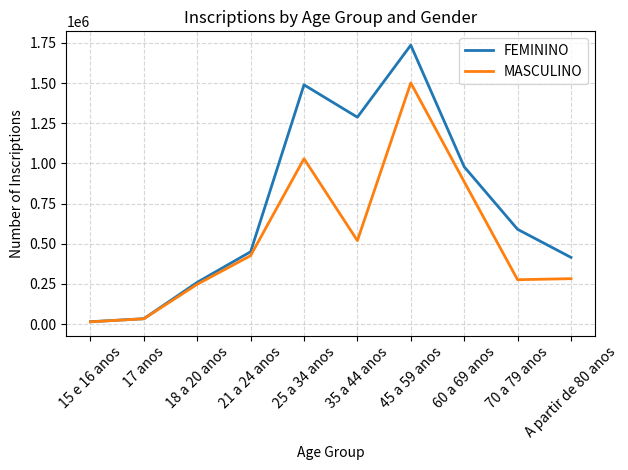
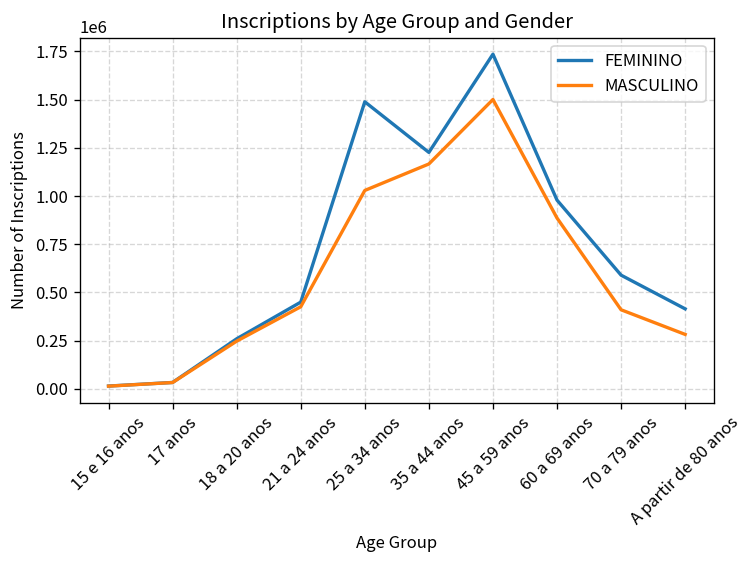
FEMININO, 35 a 44 anos: 1290000 -> 1230000
MASCULINO, 35 a 44 anos: 520000 -> 1170000
MASCULINO, 70 a 79 anos: 280000 -> 410000
